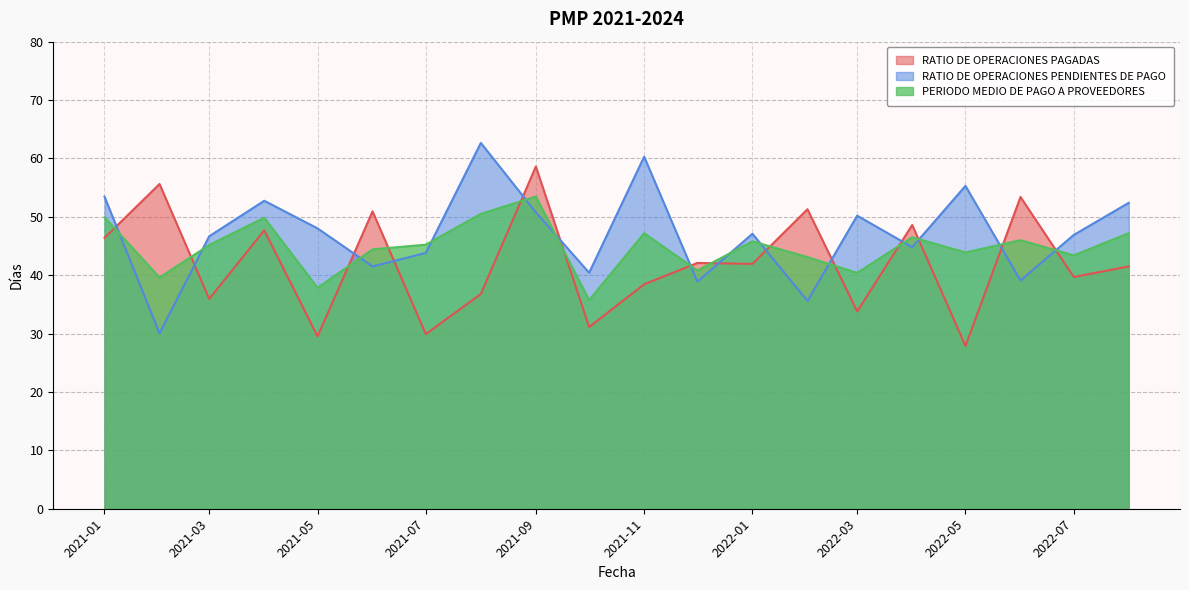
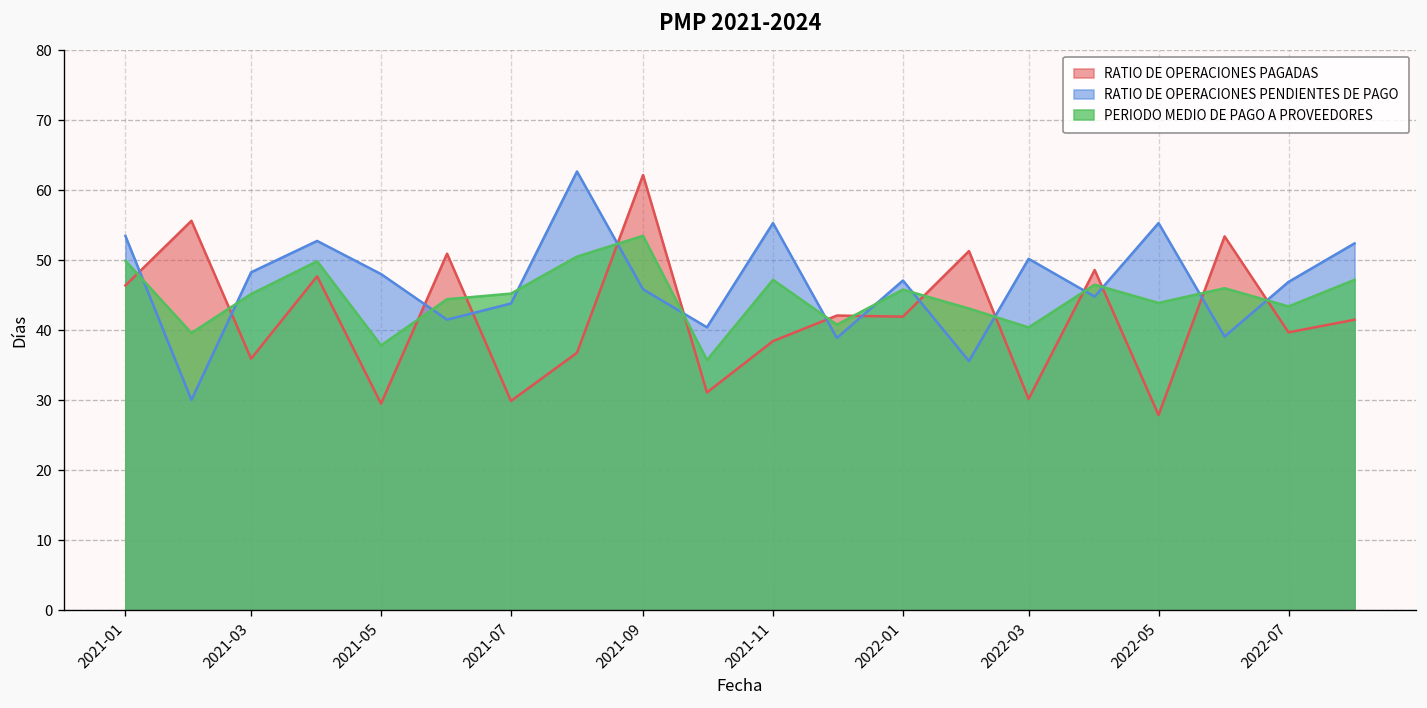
RATIO DE OPERACIONES PENDIENTES DE PAGO, 2021-03: 47 -> 48
RATIO DE OPERACIONES PAGADAS, 2021-09: 59 -> 62
RATIO DE OPERACIONES PENDIENTES DE PAGO, 2021-09: 51 -> 46
RATIO DE OPERACIONES PENDIENTES DE PAGO, 2021-11: 60 -> 55
RATIO DE OPERACIONES PAGADAS, 2022-03: 34 -> 30
